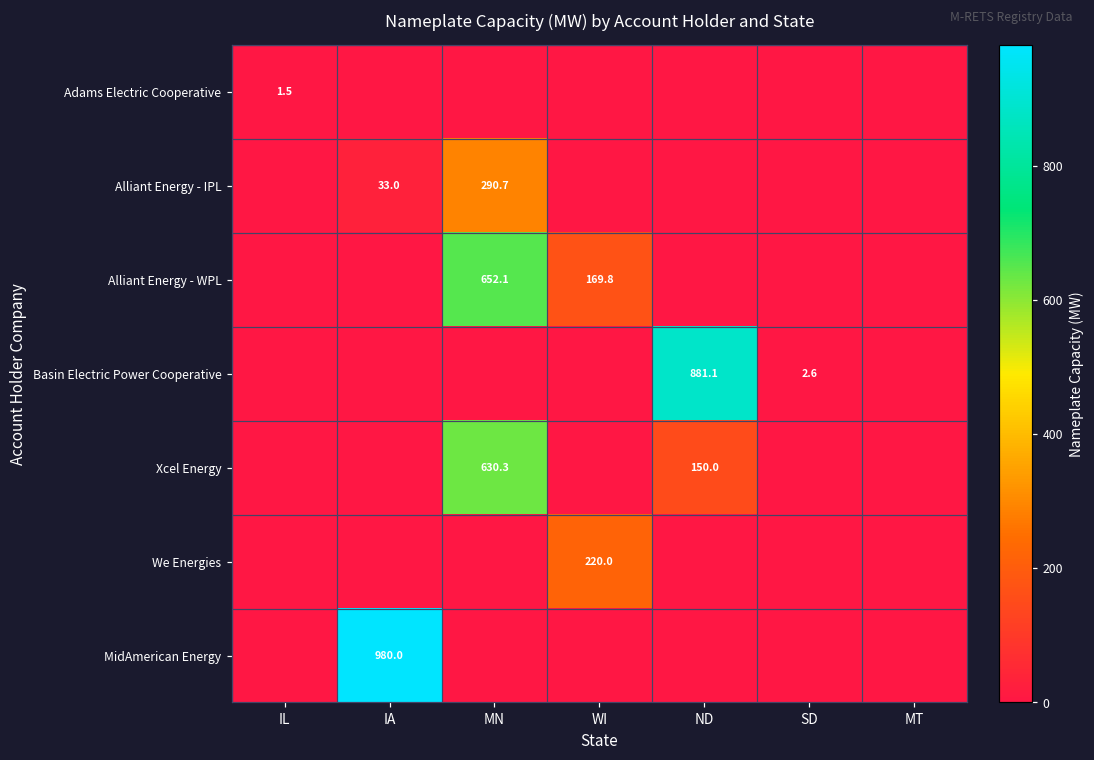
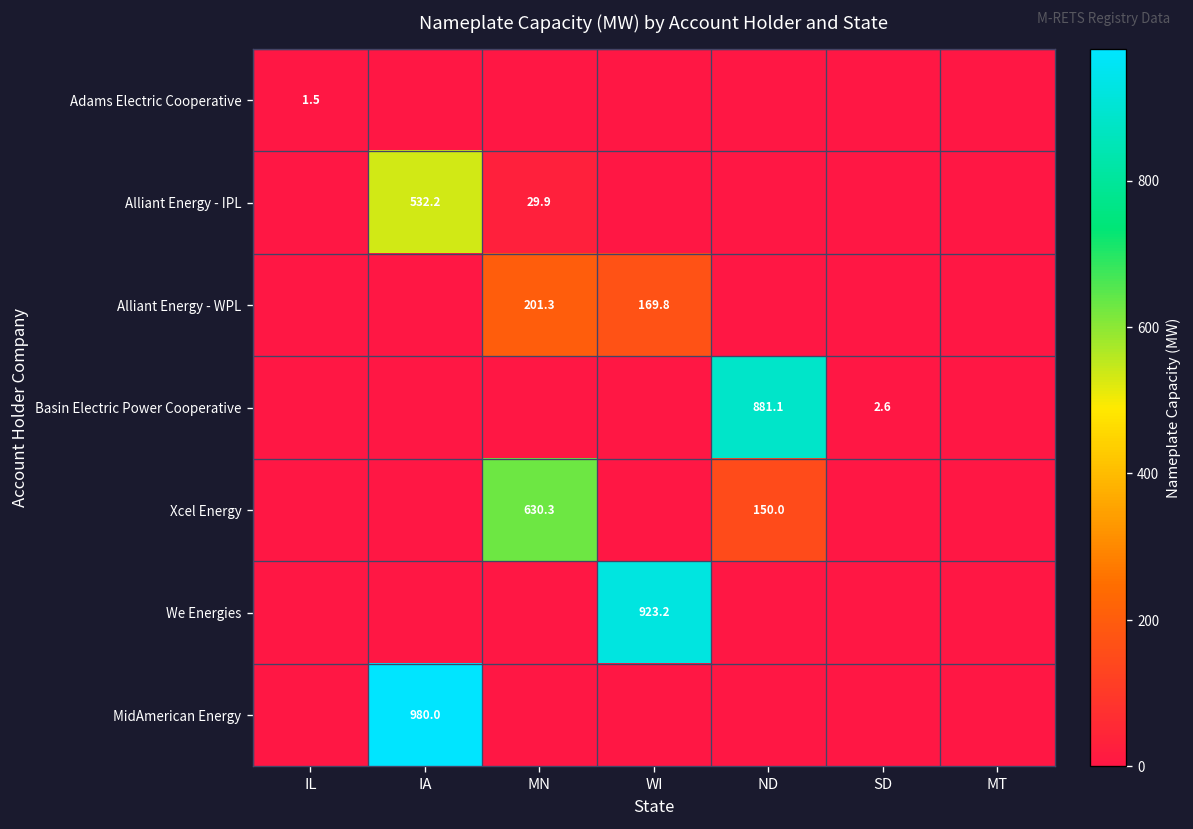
Alliant Energy - IPL, IA: 33.0 -> 532.2
Alliant Energy - IPL, MN: 290.7 -> 29.9
Alliant Energy - WPL, MN: 652.1 -> 201.3
We Energies, WI: 220.0 -> 923.2
